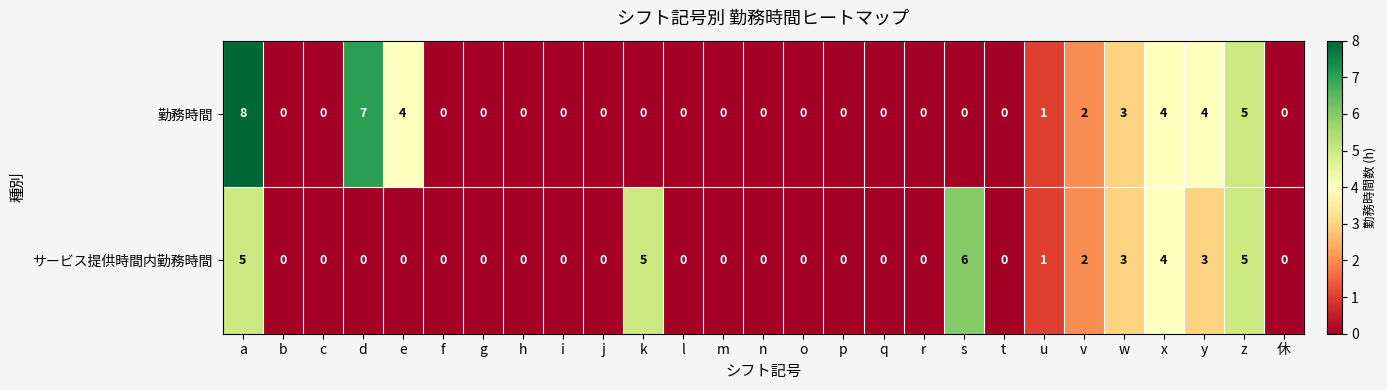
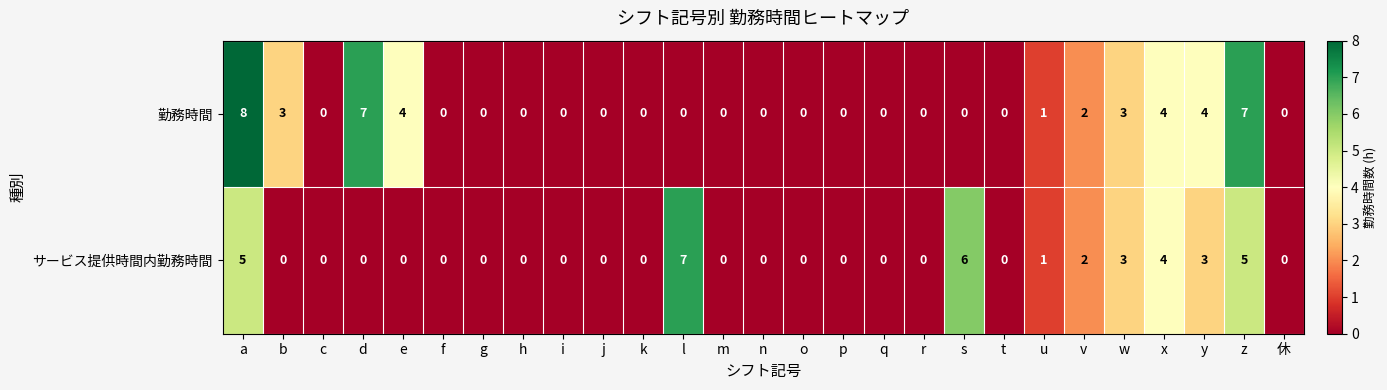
勤務時間, b: 0 -> 3
勤務時間, z: 5 -> 7
サービス提供時間内勤務時間, k: 5 -> 0
サービス提供時間内勤務時間, l: 0 -> 7
